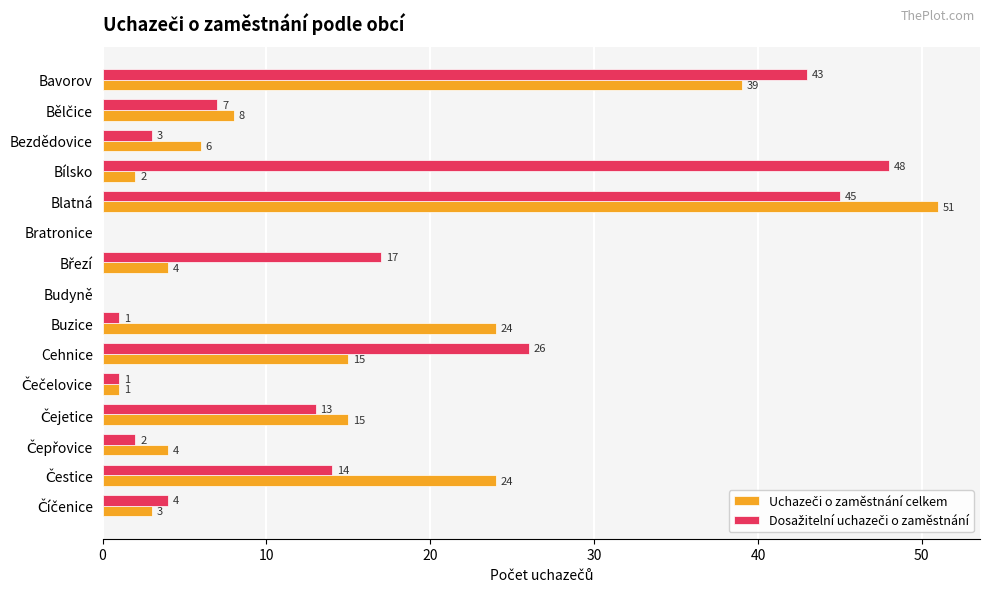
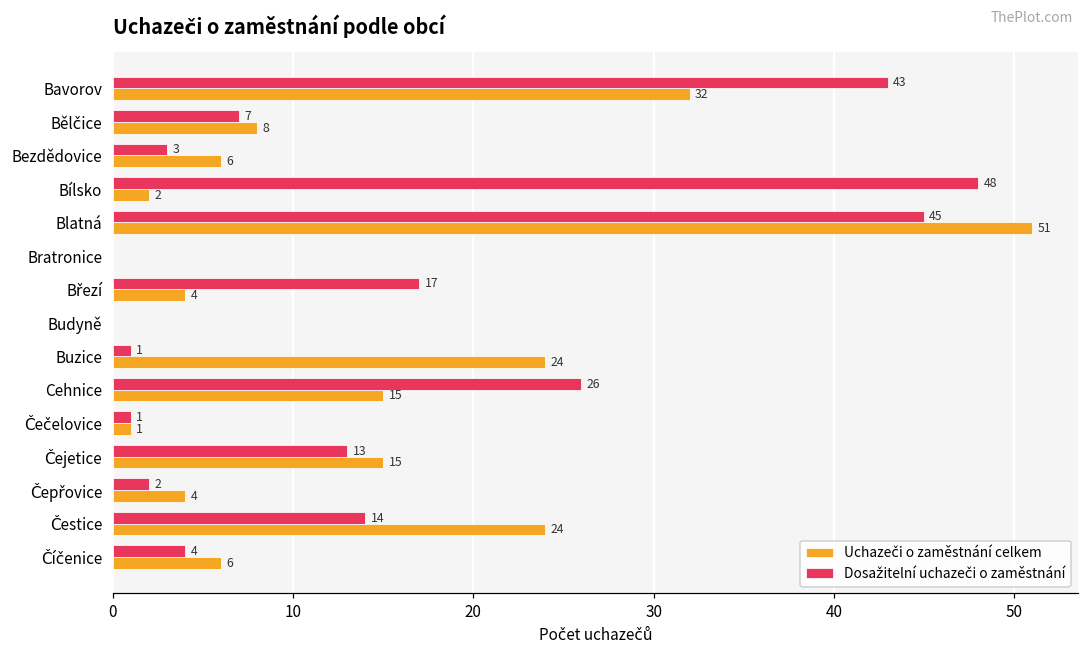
Uchazeči o zaměstnání celkem, Bavorov: 39 -> 32
Uchazeči o zaměstnání celkem, Číčenice: 3 -> 6
